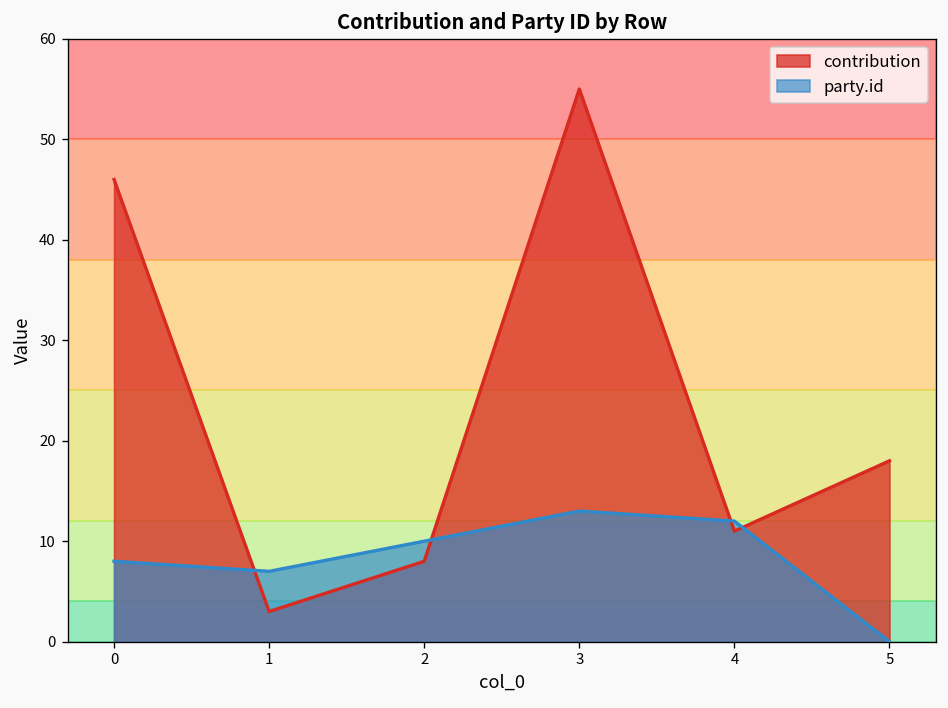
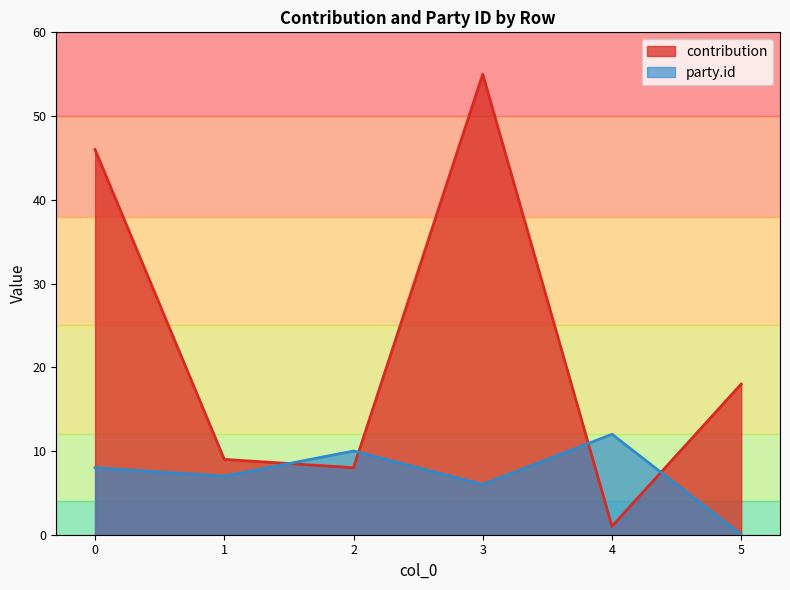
contribution, 1: 3 -> 9
party.id, 3: 13 -> 6
contribution, 4: 11 -> 1
